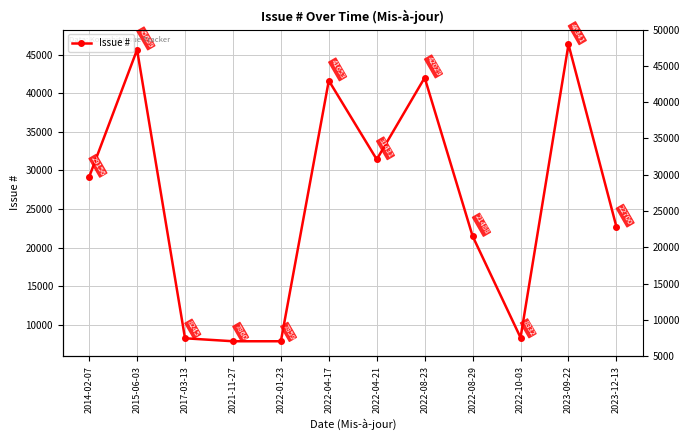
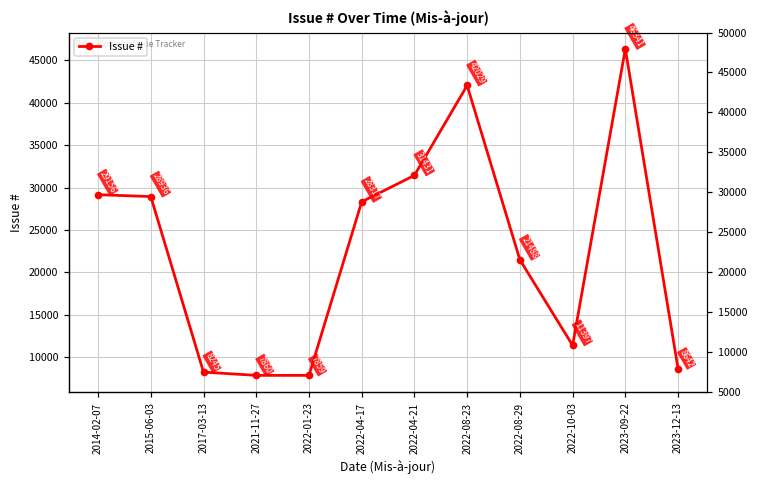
2015-06-03: 45659 -> 28936
2022-04-17: 41653 -> 28317
2022-10-03: 8332 -> 11397
2023-12-13: 22700 -> 8642
